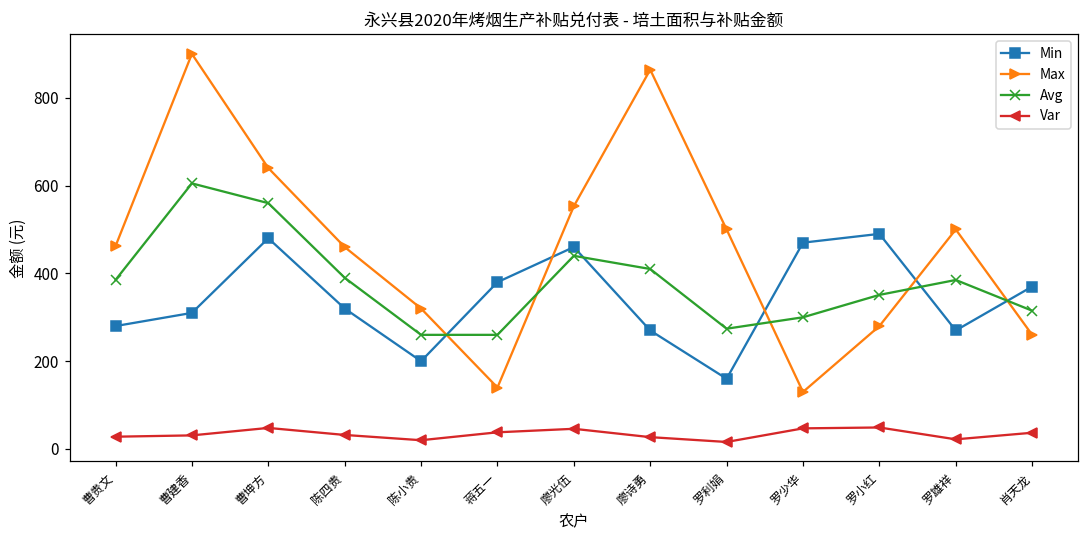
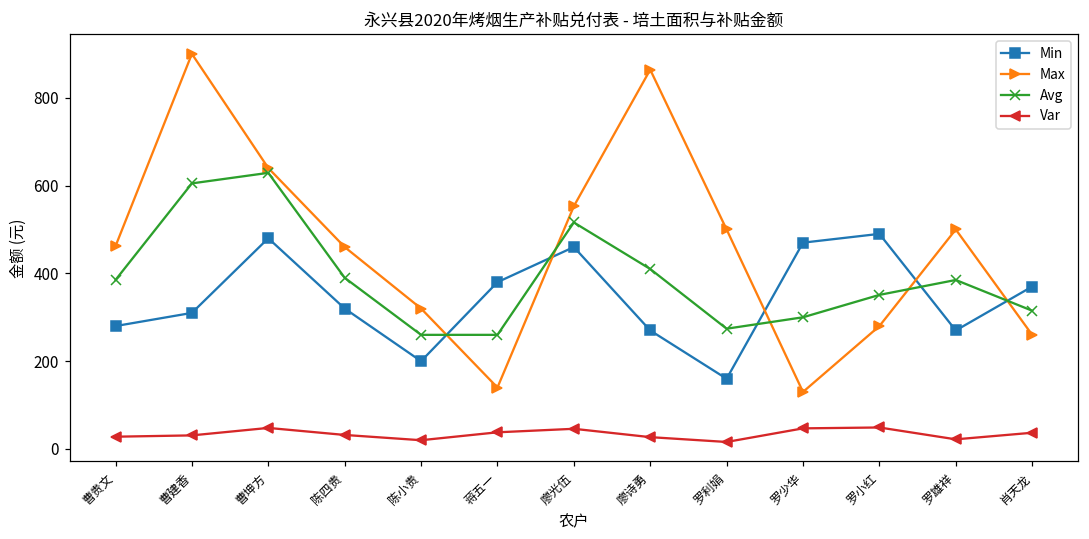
Avg, 曹坤方: 560 -> 630
Avg, 廖光伍: 440 -> 520
